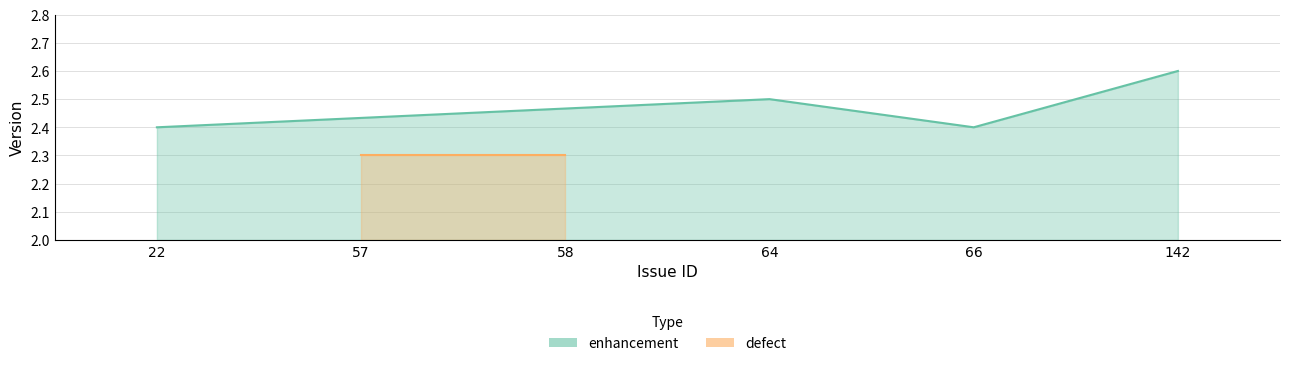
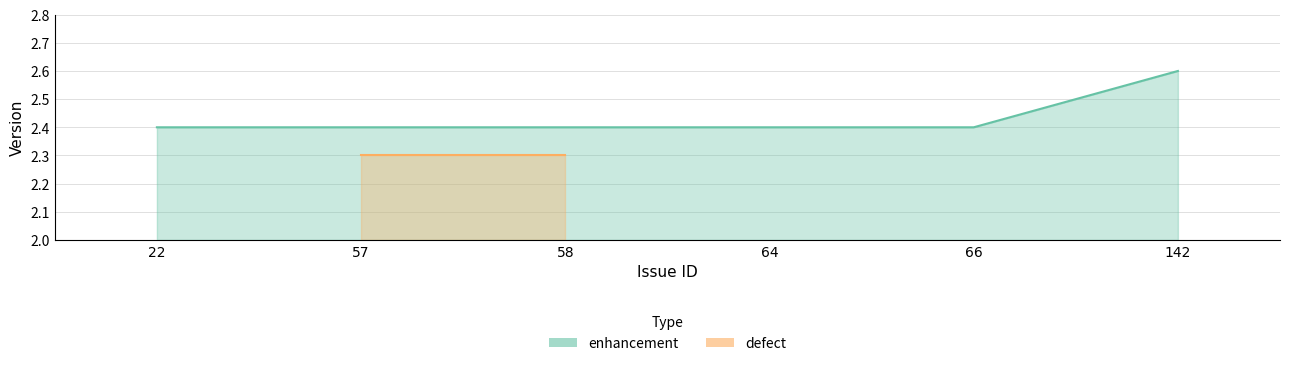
enhancement, 64: 2.5 -> 2.4
